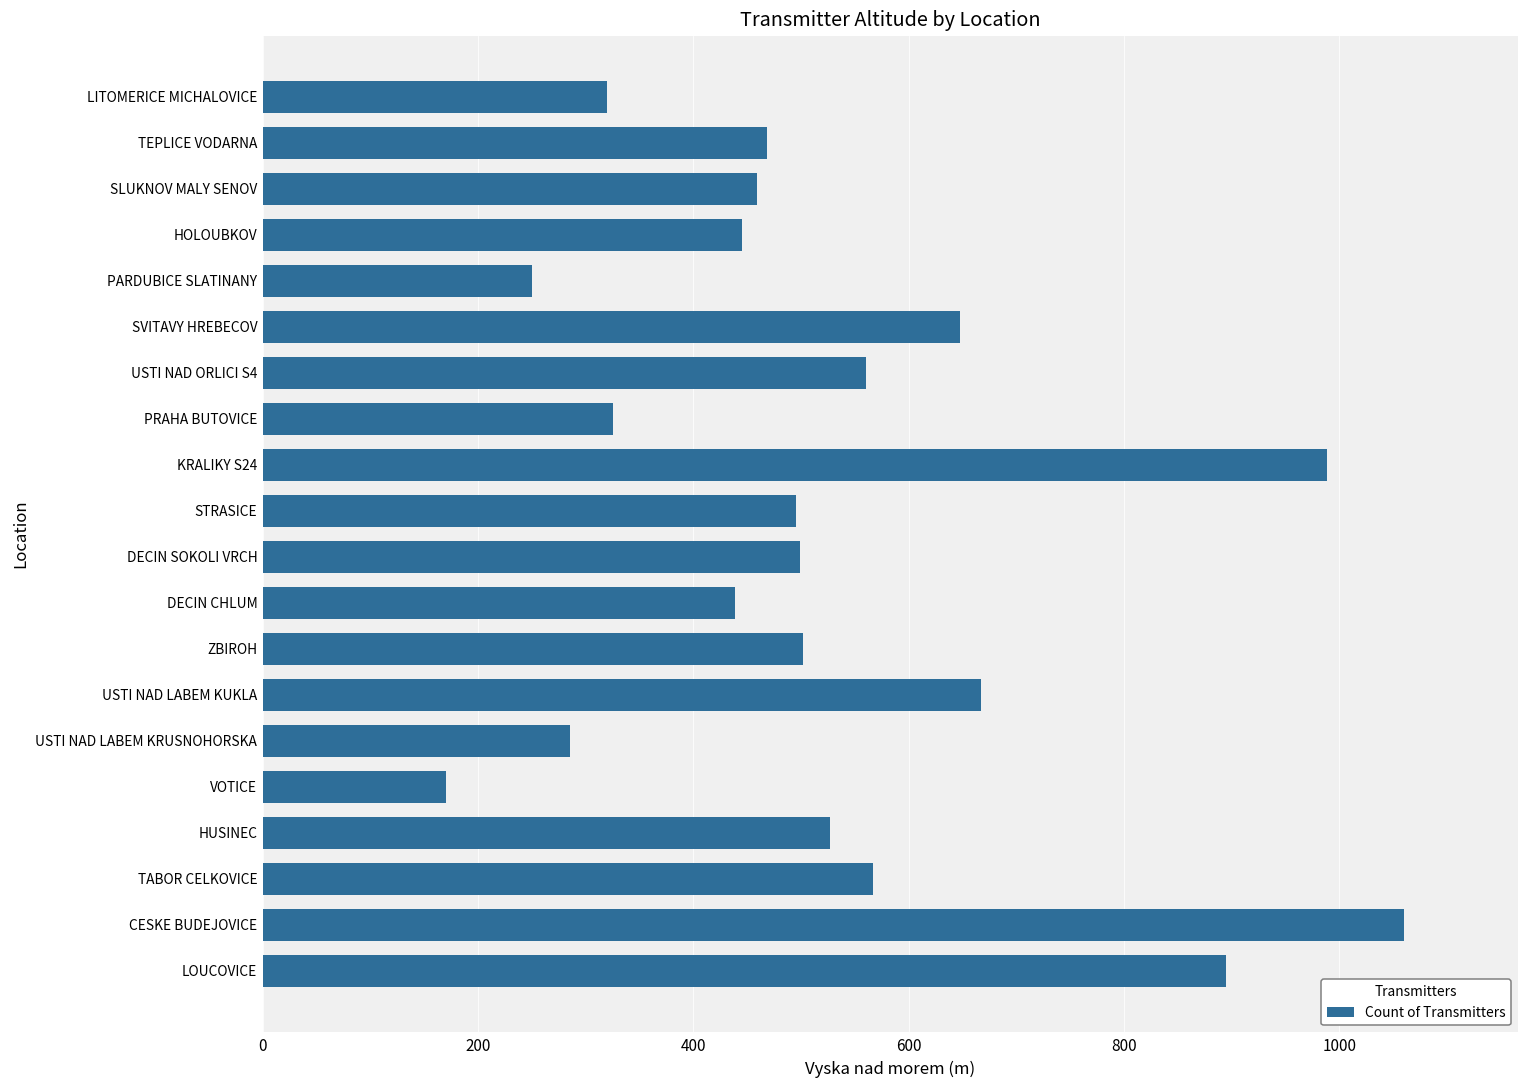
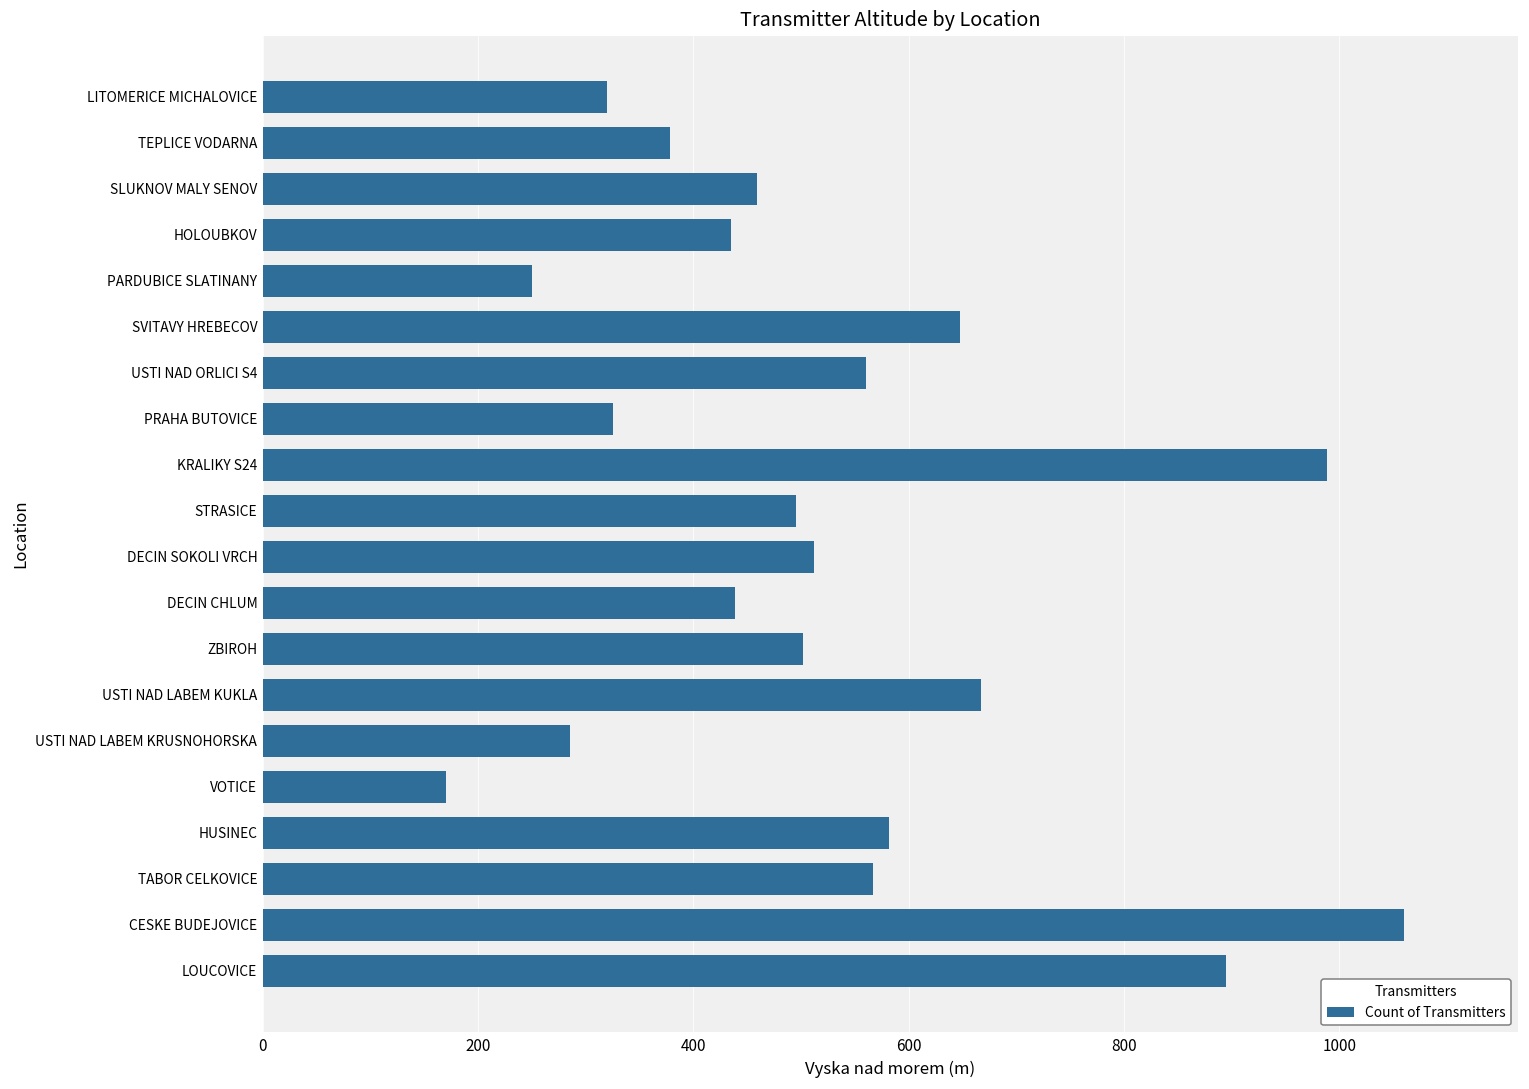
TEPLICE VODARNA: 470 -> 380
HOLOUBKOV: 450 -> 440
DECIN SOKOLI VRCH: 500 -> 510
HUSINEC: 530 -> 580
